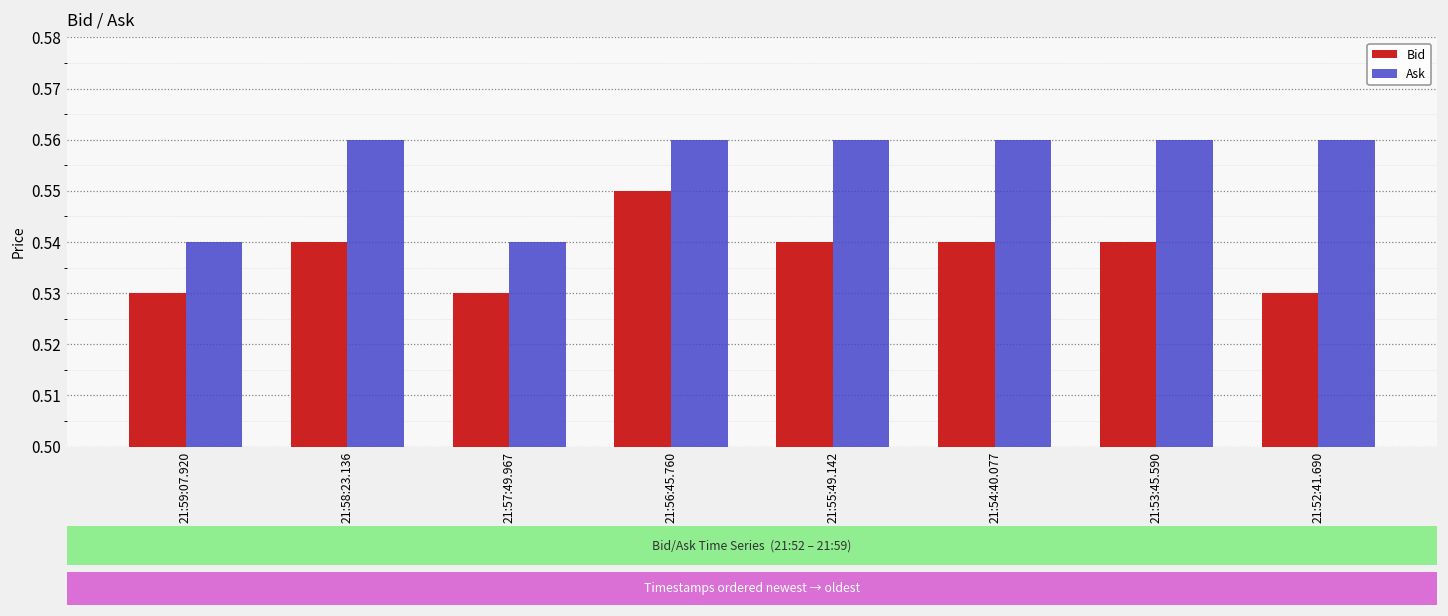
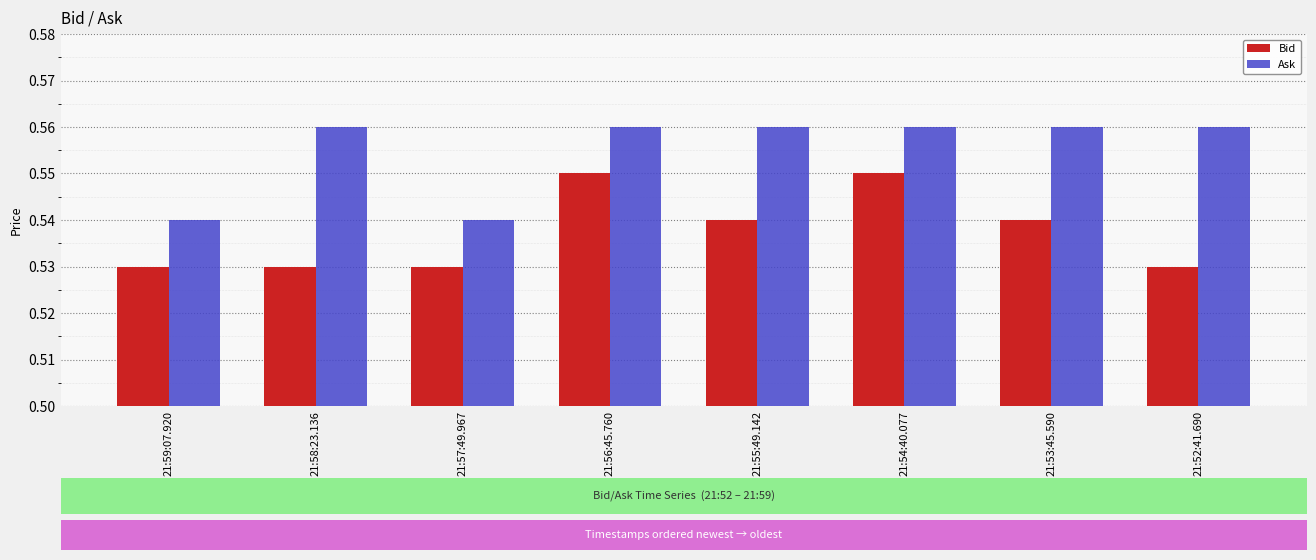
Bid, 21:58:23.136: 0.54 -> 0.53
Bid, 21:54:40.077: 0.54 -> 0.55
